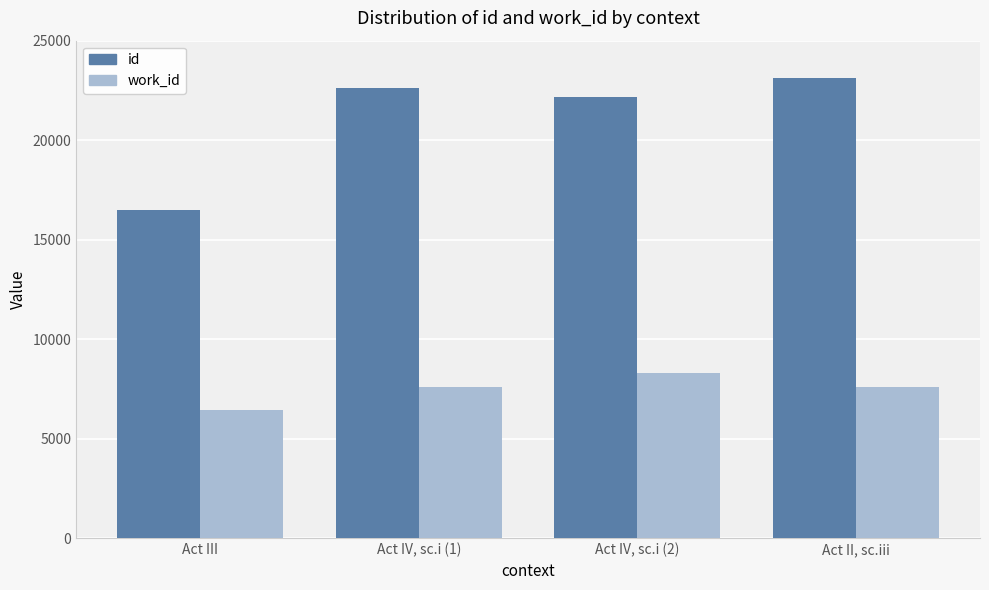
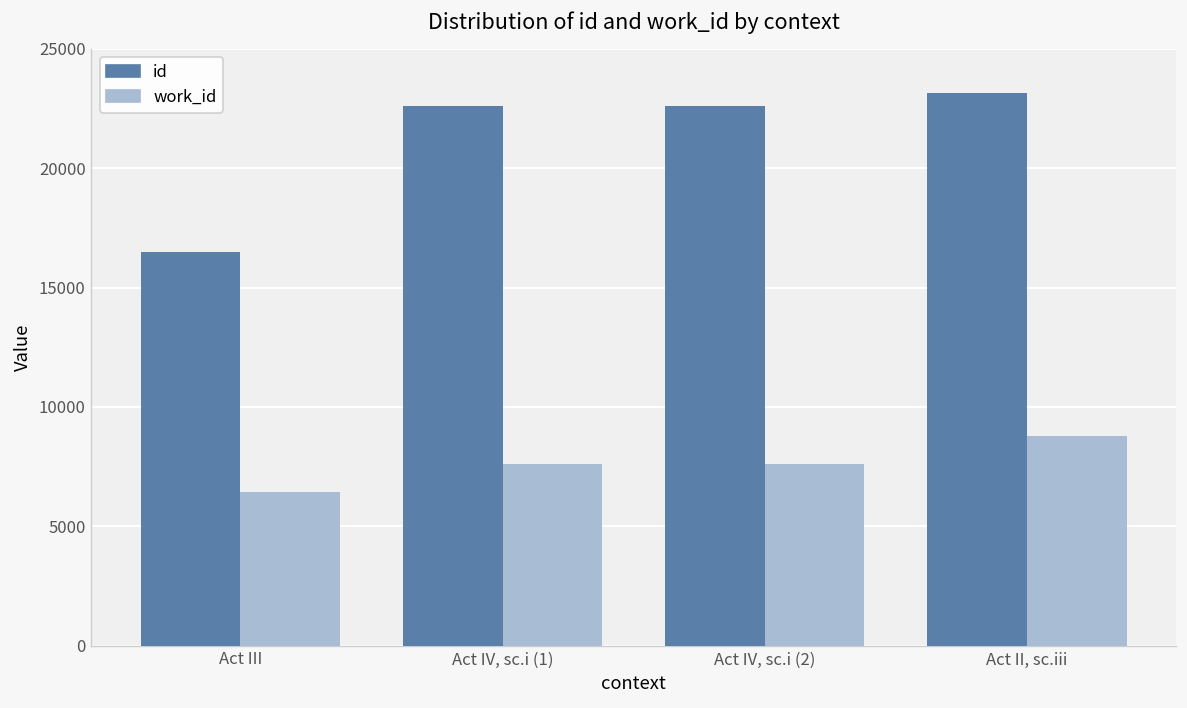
id, Act IV, sc.i (2): 22200 -> 22600
work_id, Act IV, sc.i (2): 8300 -> 7600
work_id, Act II, sc.iii: 7600 -> 8800
